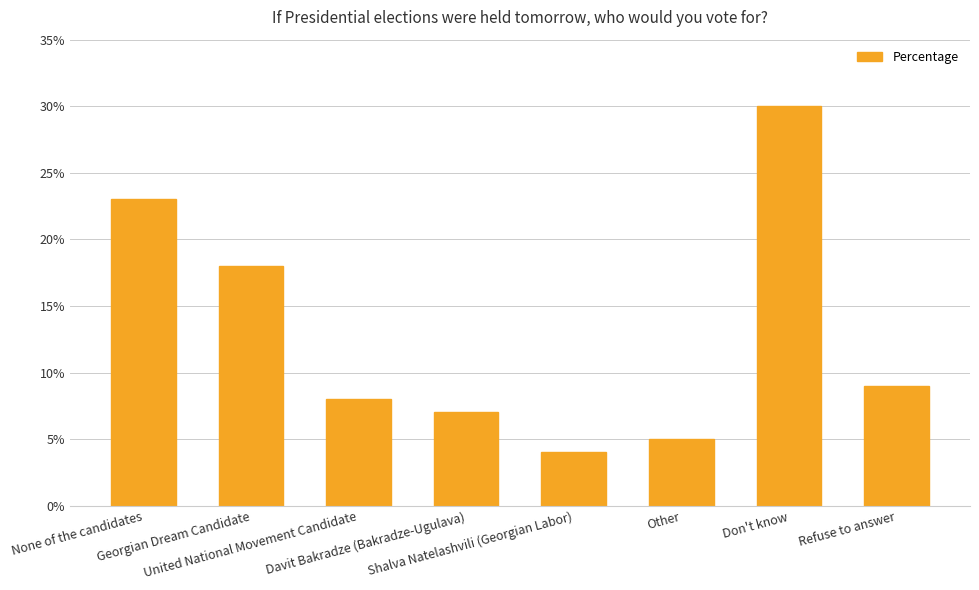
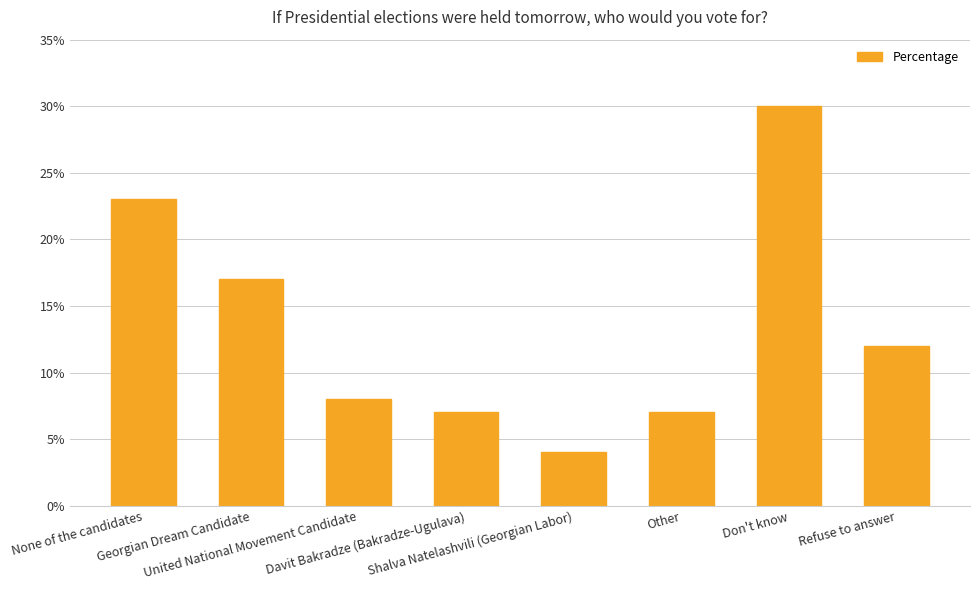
Georgian Dream Candidate: 18% -> 17%
Other: 5% -> 7%
Refuse to answer: 9% -> 12%
